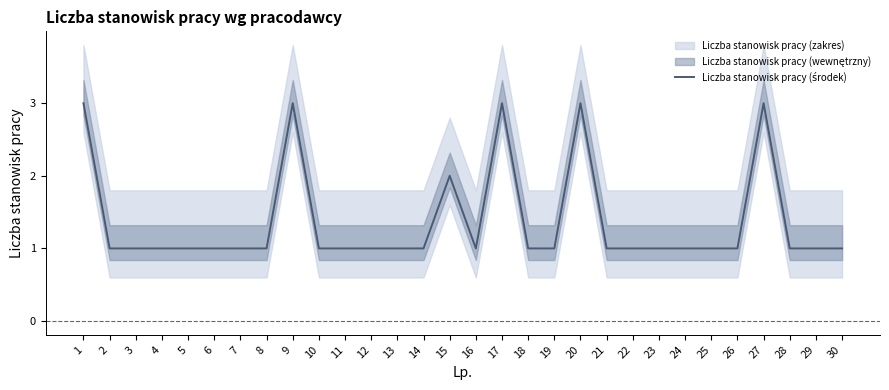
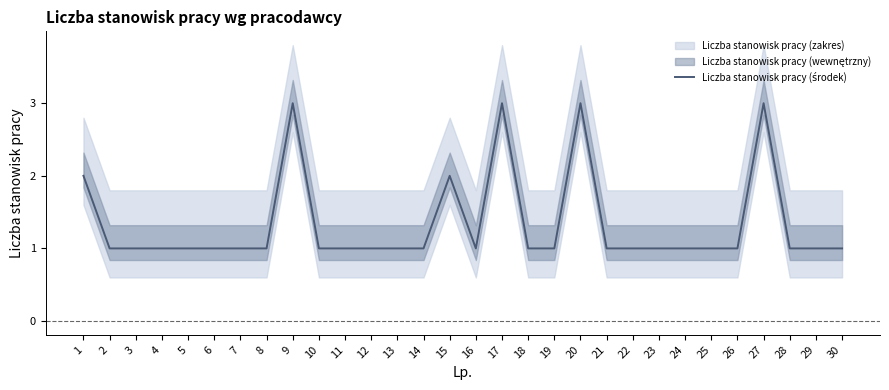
Liczba stanowisk pracy (środek), 1: 3 -> 2
